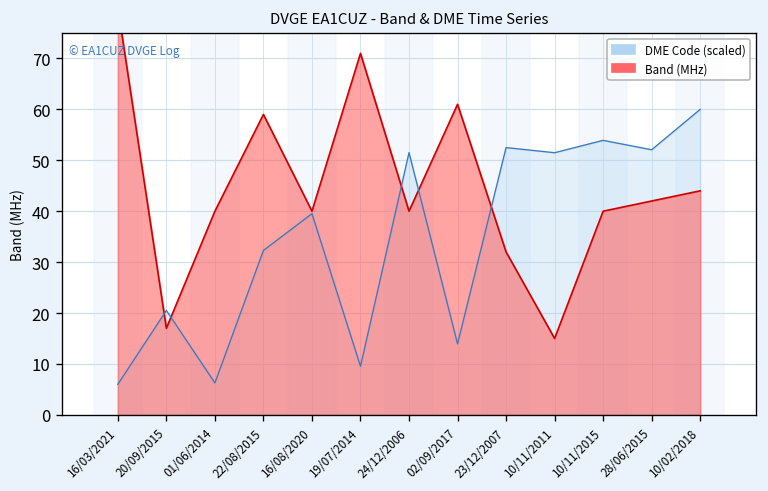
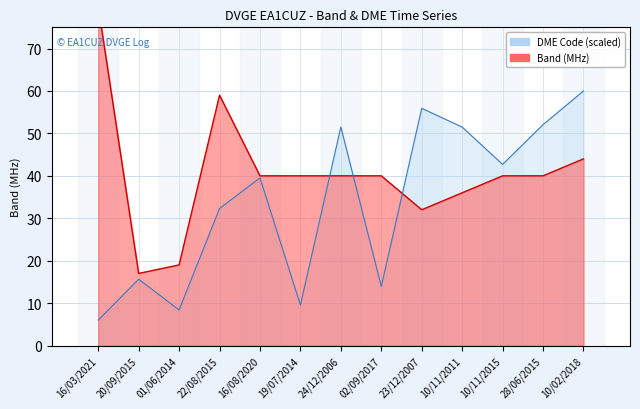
DME Code (scaled), 20/09/2015: 21 -> 16
DME Code (scaled), 01/06/2014: 6 -> 8
Band (MHz), 01/06/2014: 40 -> 19
Band (MHz), 19/07/2014: 71 -> 40
Band (MHz), 02/09/2017: 61 -> 40
DME Code (scaled), 23/12/2007: 52 -> 56
Band (MHz), 10/11/2011: 15 -> 36
DME Code (scaled), 10/11/2015: 54 -> 43
Band (MHz), 28/06/2015: 42 -> 40
